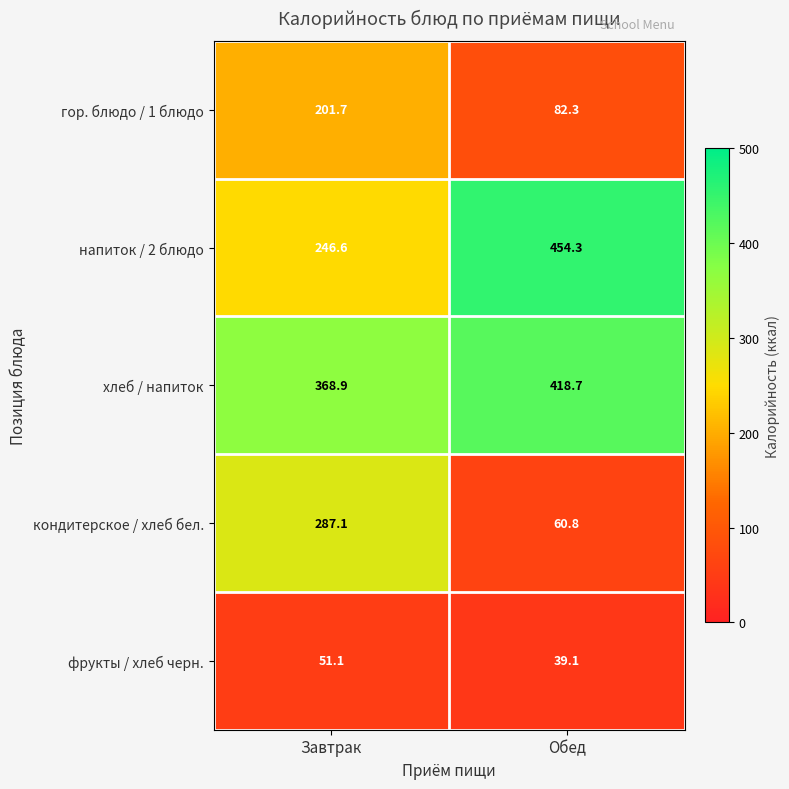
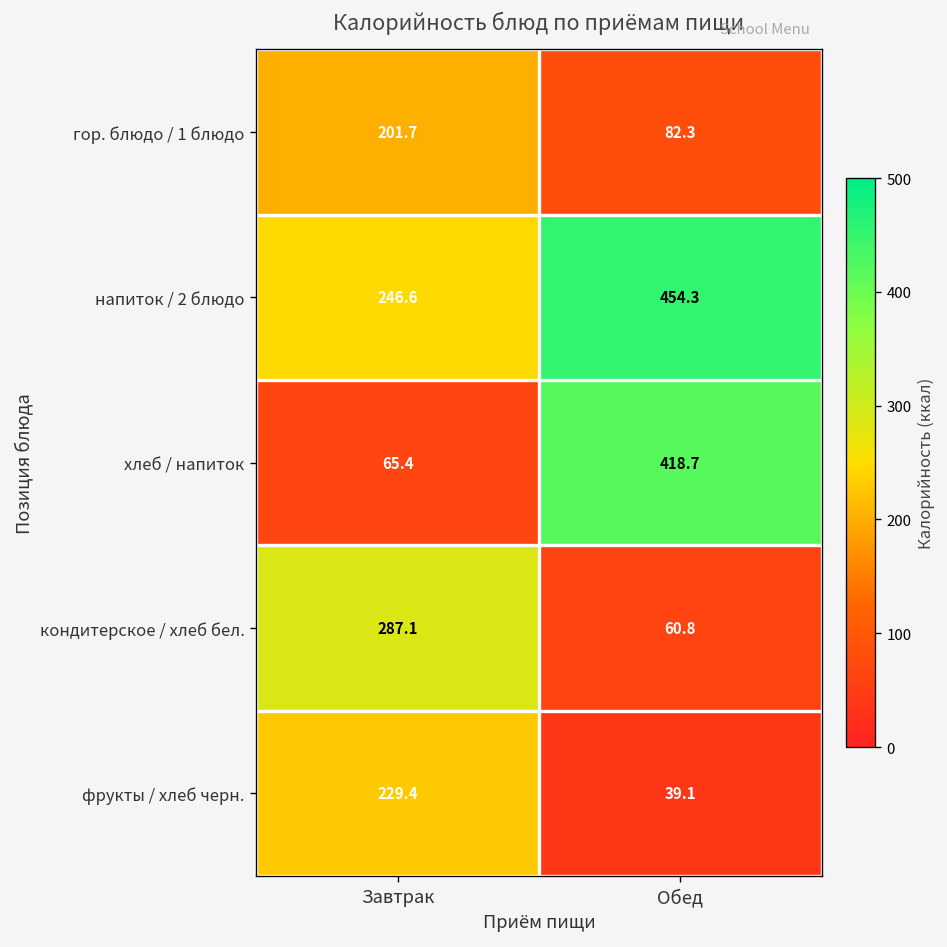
хлеб / напиток, Завтрак: 368.9 -> 65.4
фрукты / хлеб черн., Завтрак: 51.1 -> 229.4
